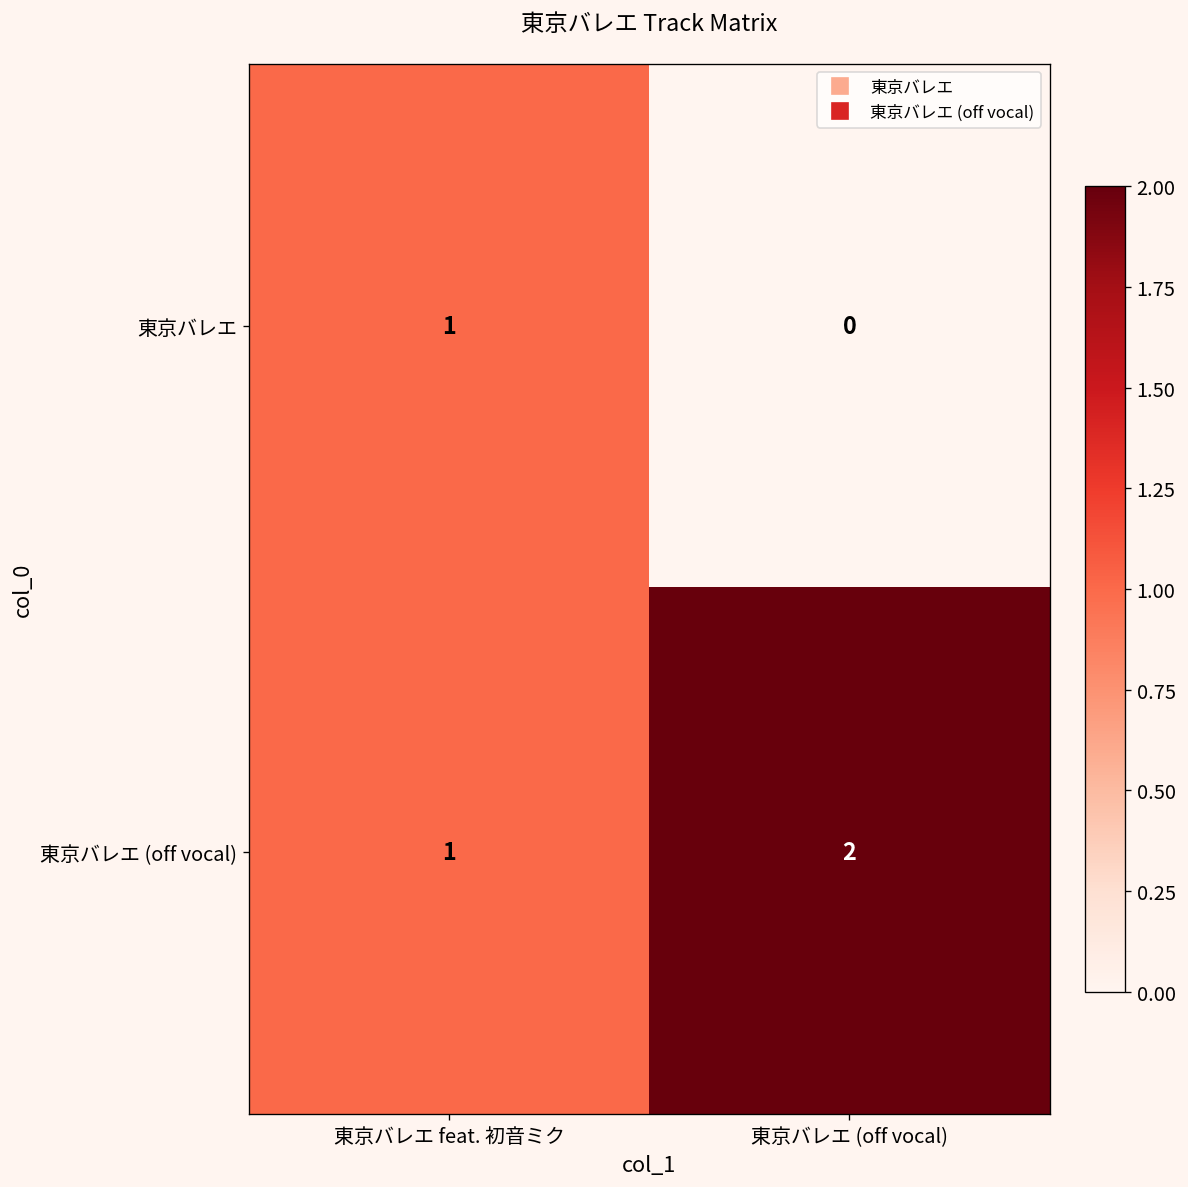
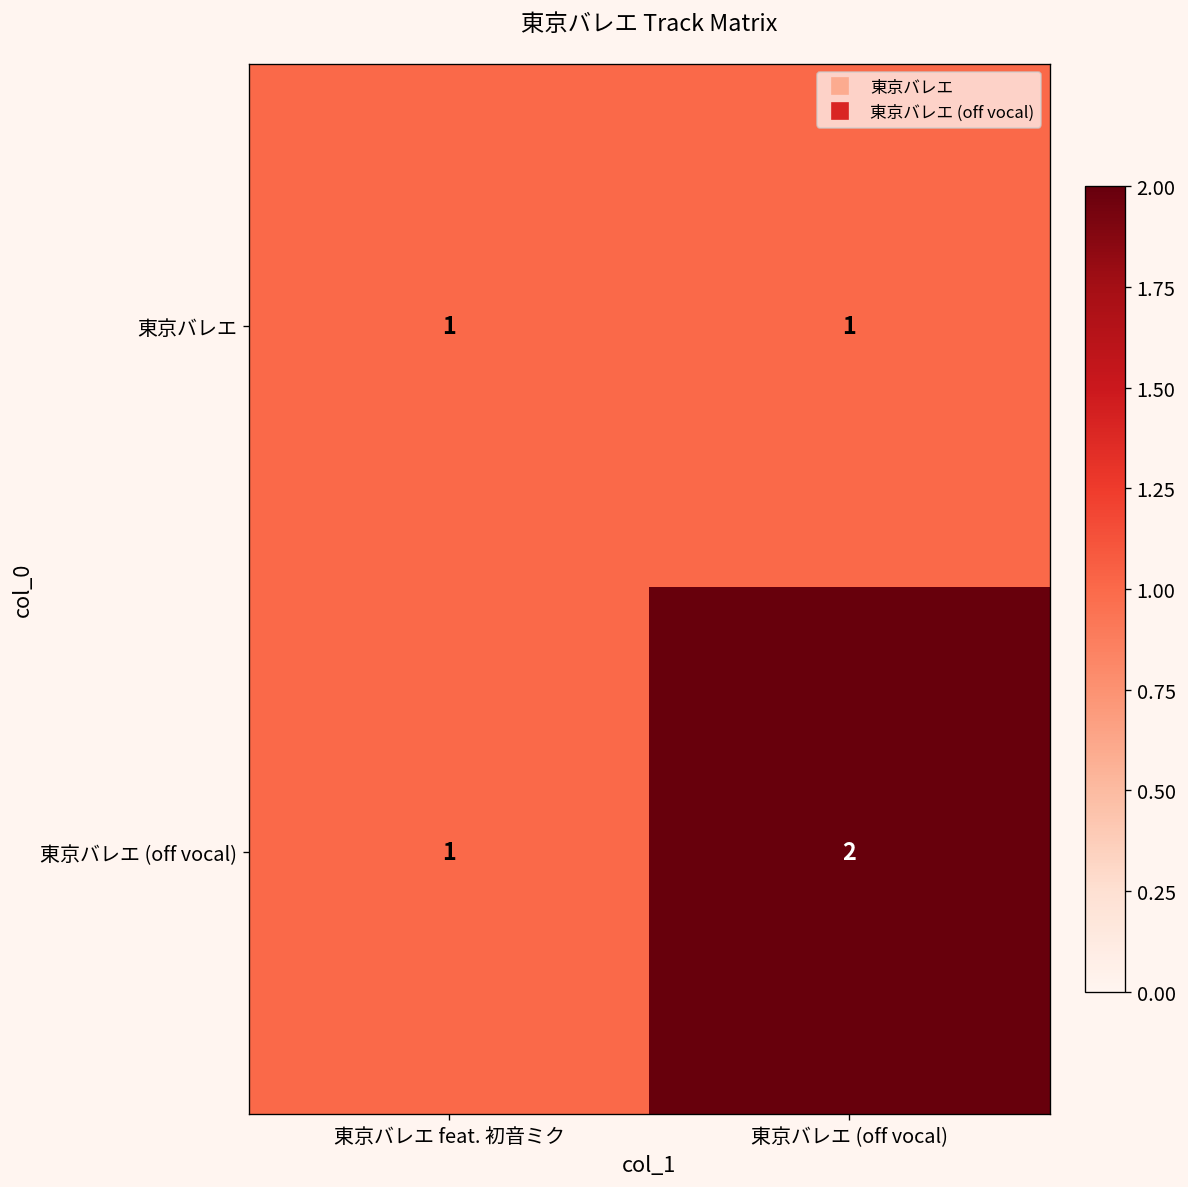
東京バレエ, 東京バレエ (off vocal): 0 -> 1
